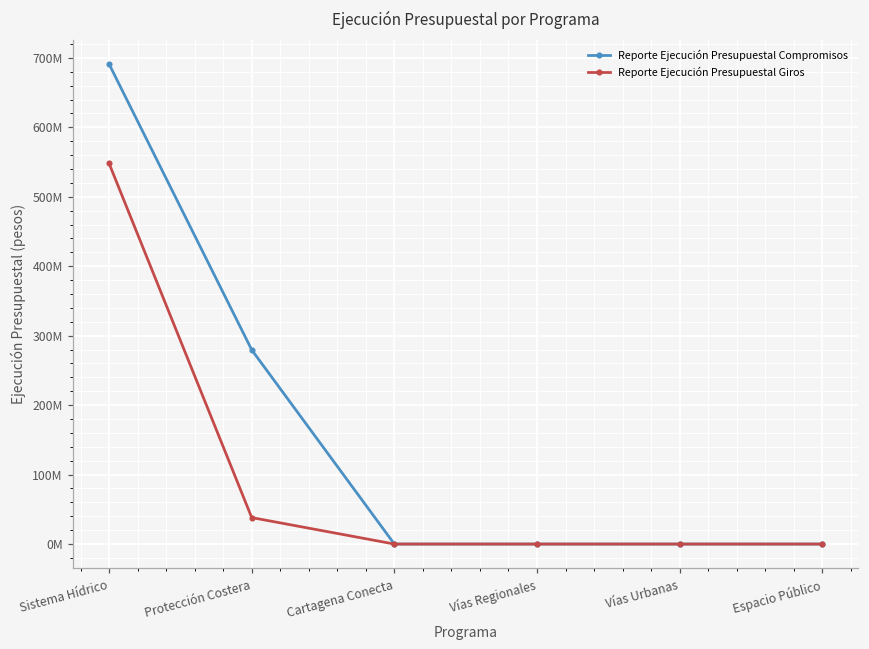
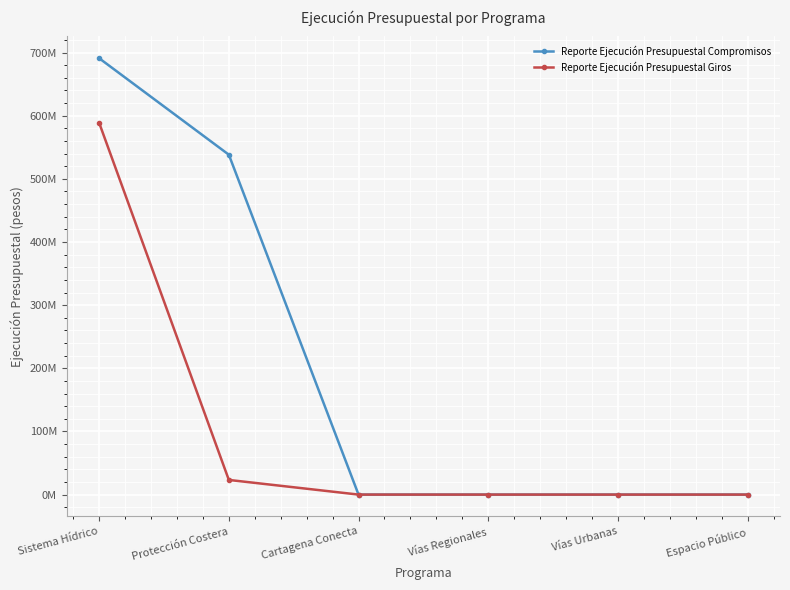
Reporte Ejecución Presupuestal Giros, Sistema Hídrico: 550000000 -> 590000000
Reporte Ejecución Presupuestal Compromisos, Protección Costera: 280000000 -> 540000000
Reporte Ejecución Presupuestal Giros, Protección Costera: 40000000 -> 20000000
